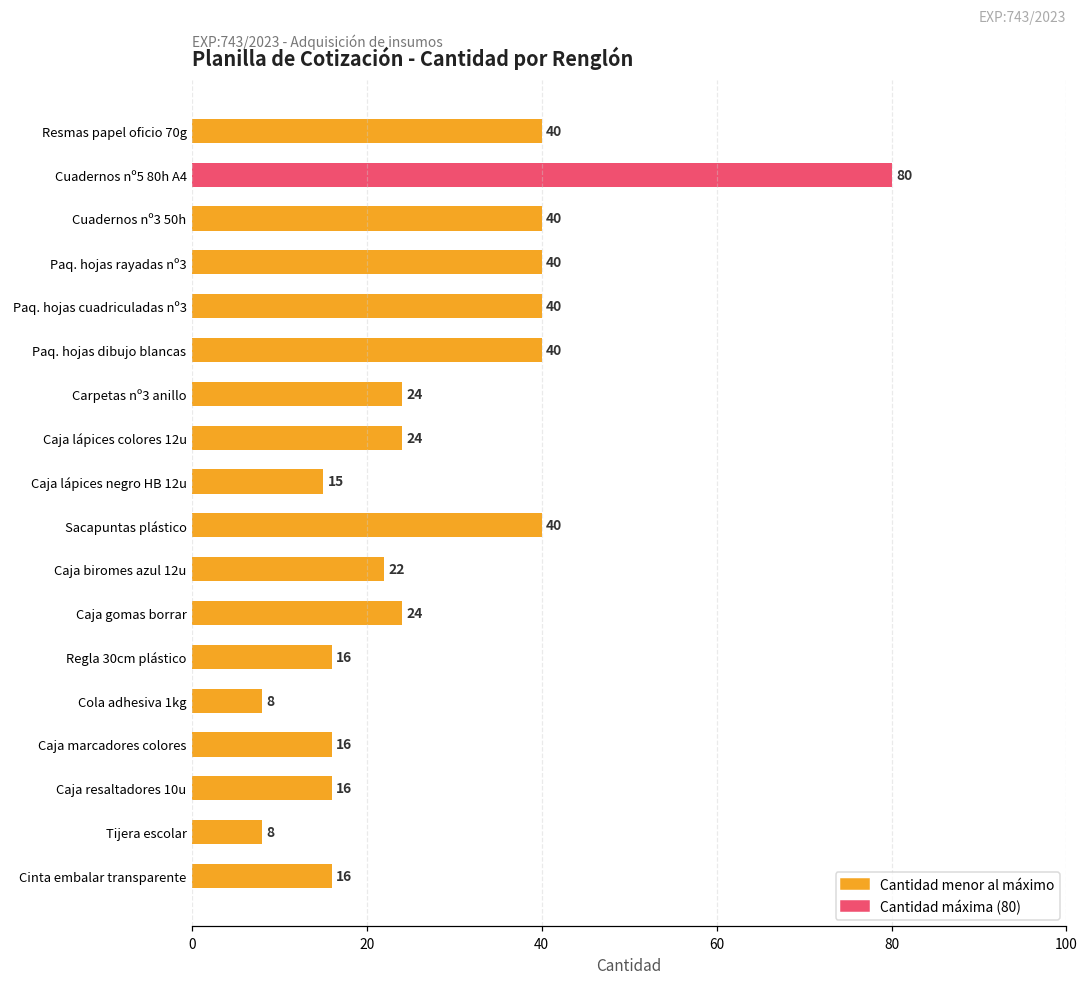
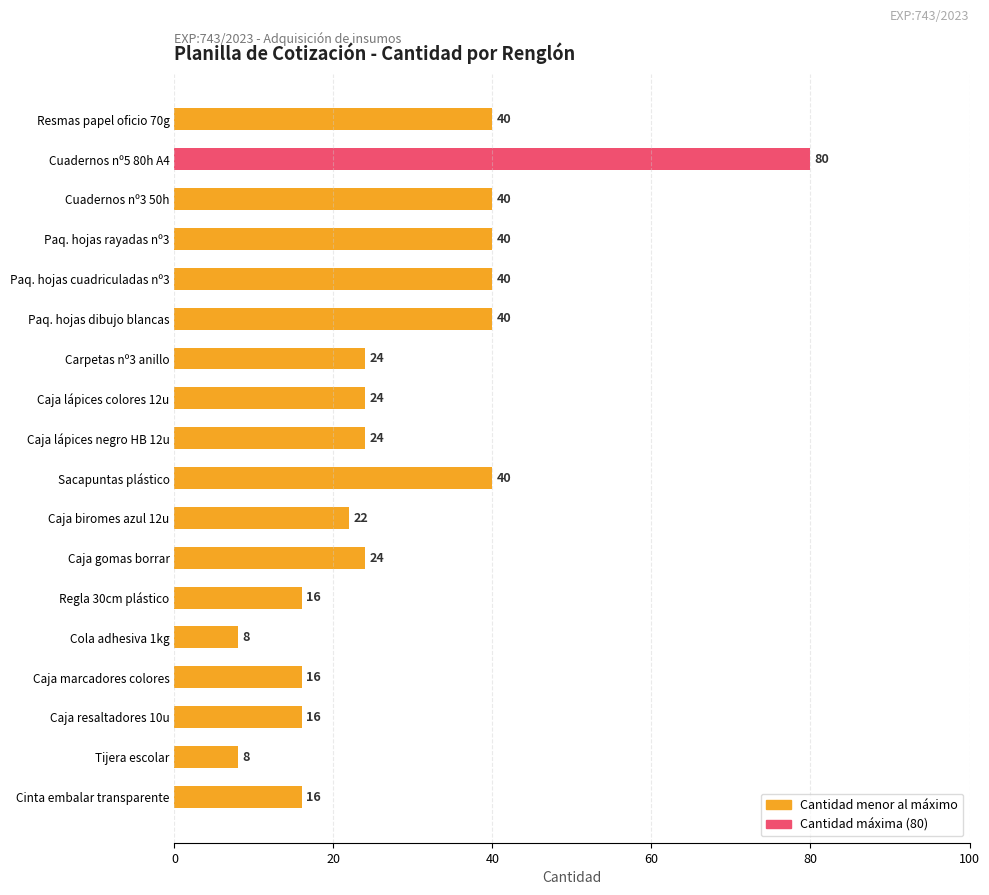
Caja lápices negro HB 12u: 15 -> 24
